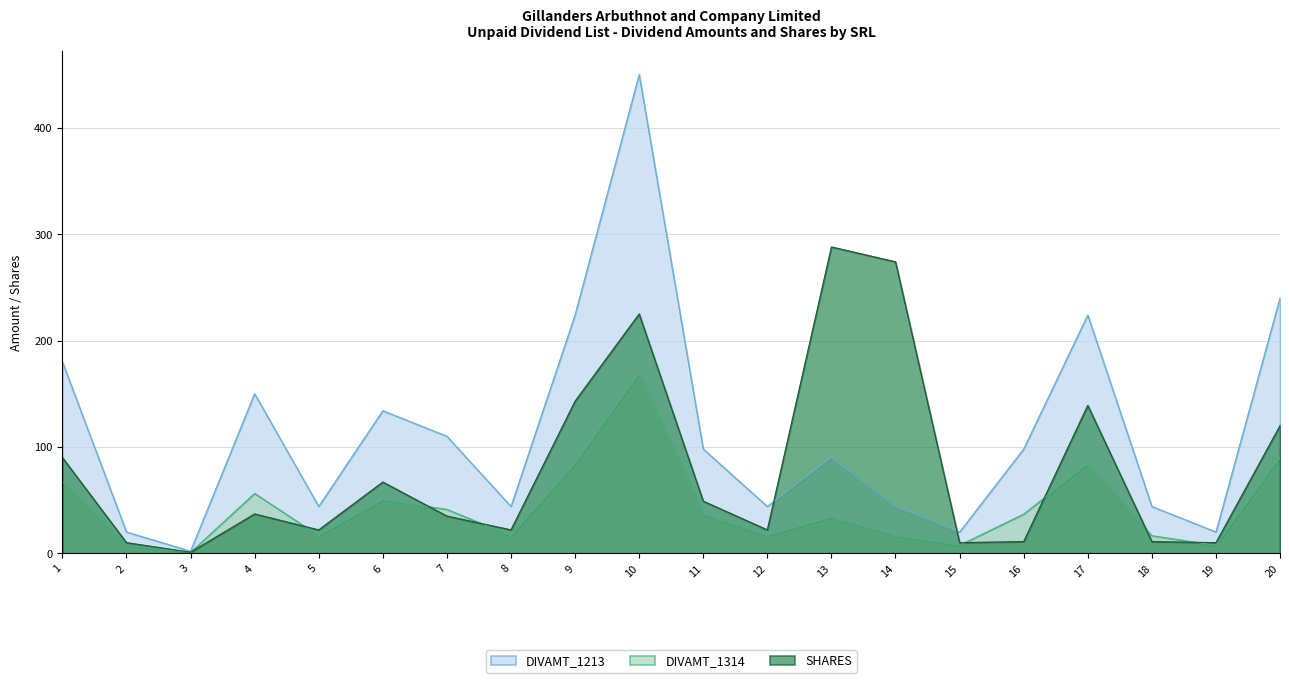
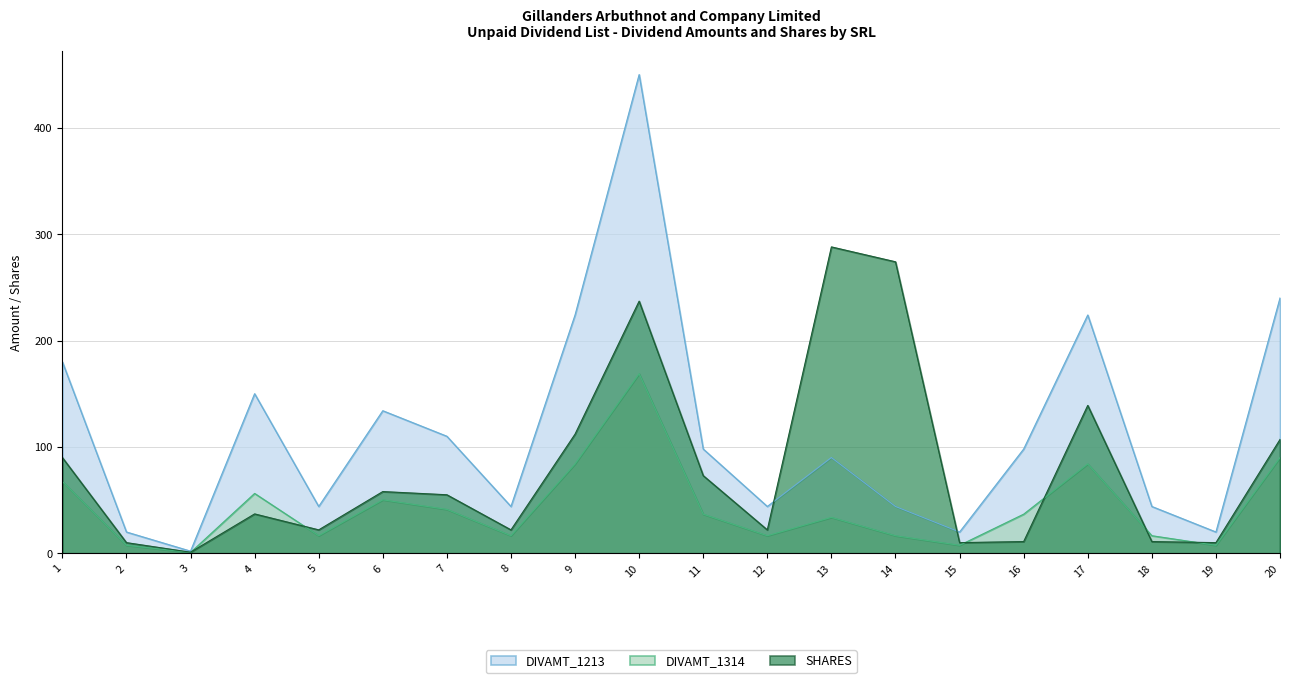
SHARES, 6: 67 -> 58
SHARES, 7: 35 -> 55
SHARES, 9: 143 -> 112
SHARES, 10: 225 -> 237
SHARES, 11: 49 -> 73
SHARES, 20: 120 -> 107
